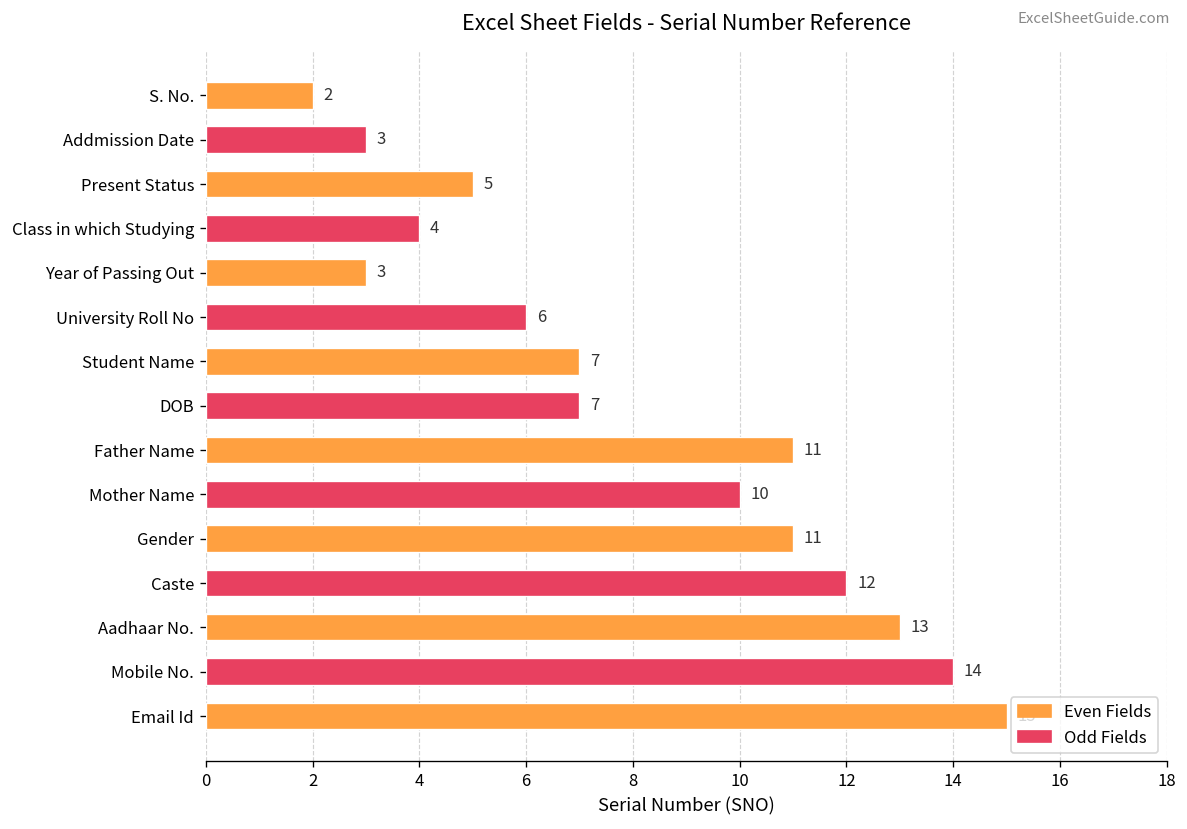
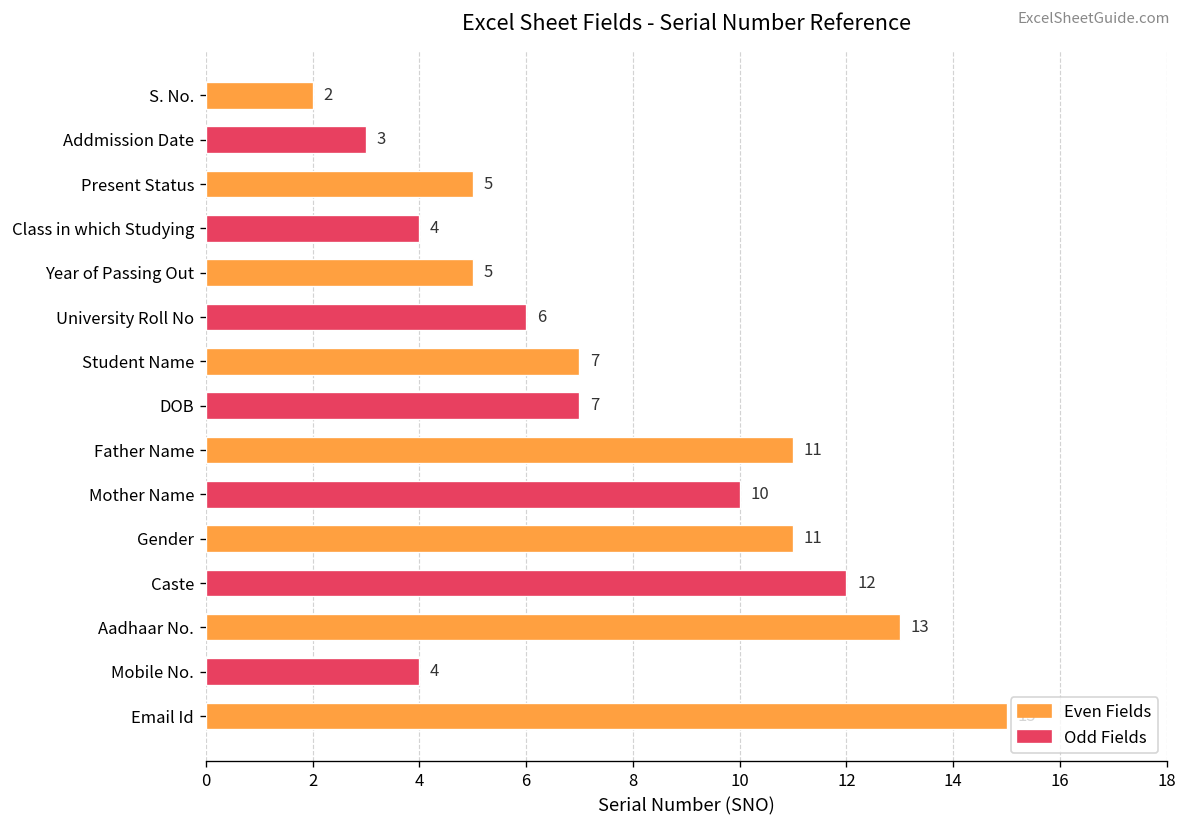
Year of Passing Out: 3 -> 5
Mobile No.: 14 -> 4
